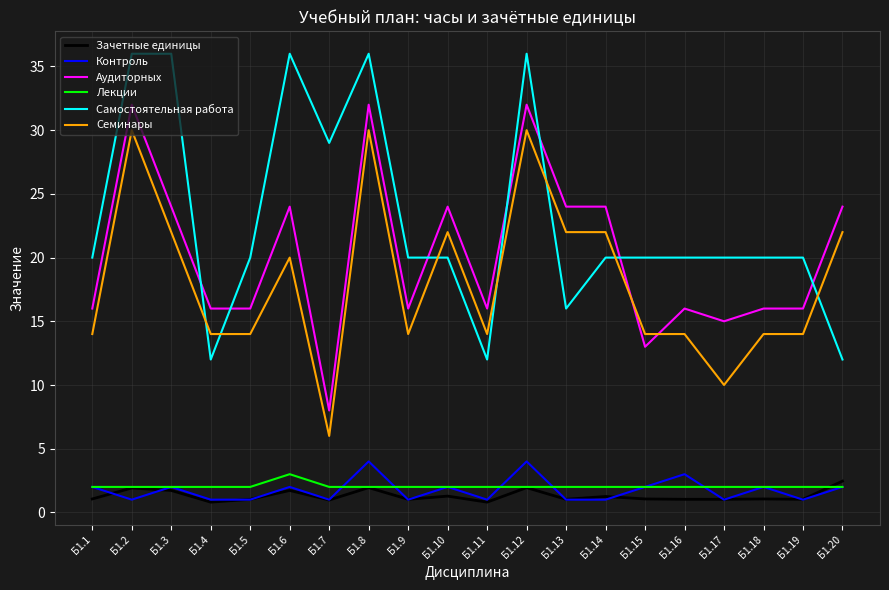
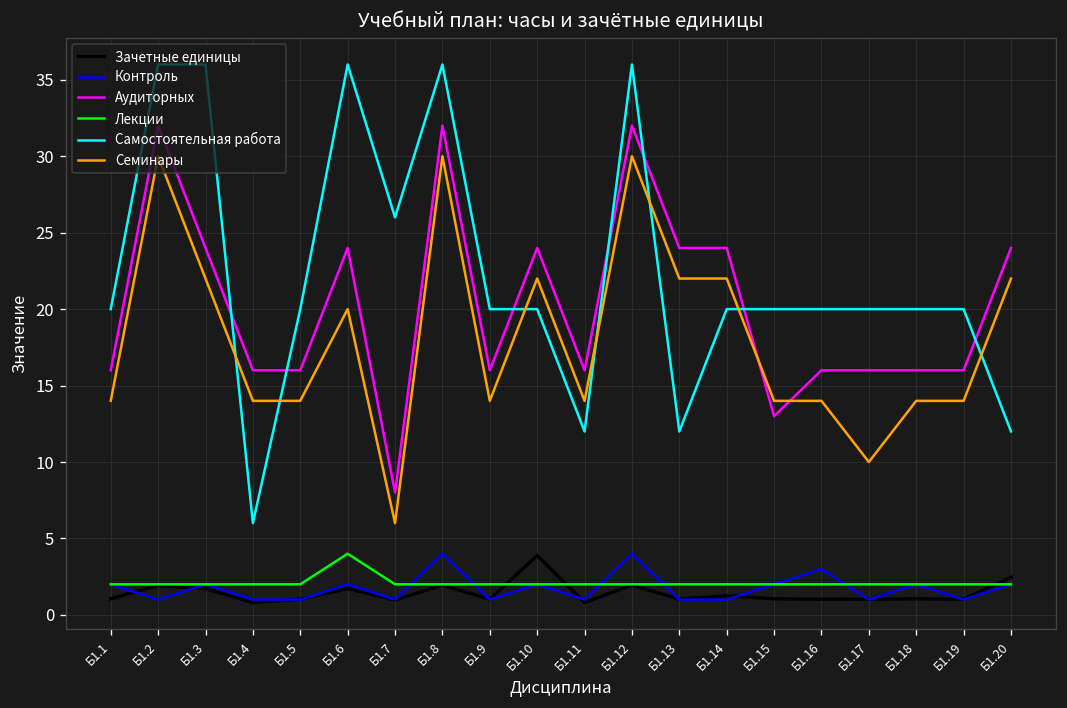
Самостоятельная работа, Б1.4: 12 -> 6
Лекции, Б1.6: 3 -> 4
Самостоятельная работа, Б1.7: 29 -> 26
Зачетные единицы, Б1.10: 1.3 -> 3.9
Самостоятельная работа, Б1.13: 16 -> 12
Аудиторных, Б1.17: 15 -> 16
